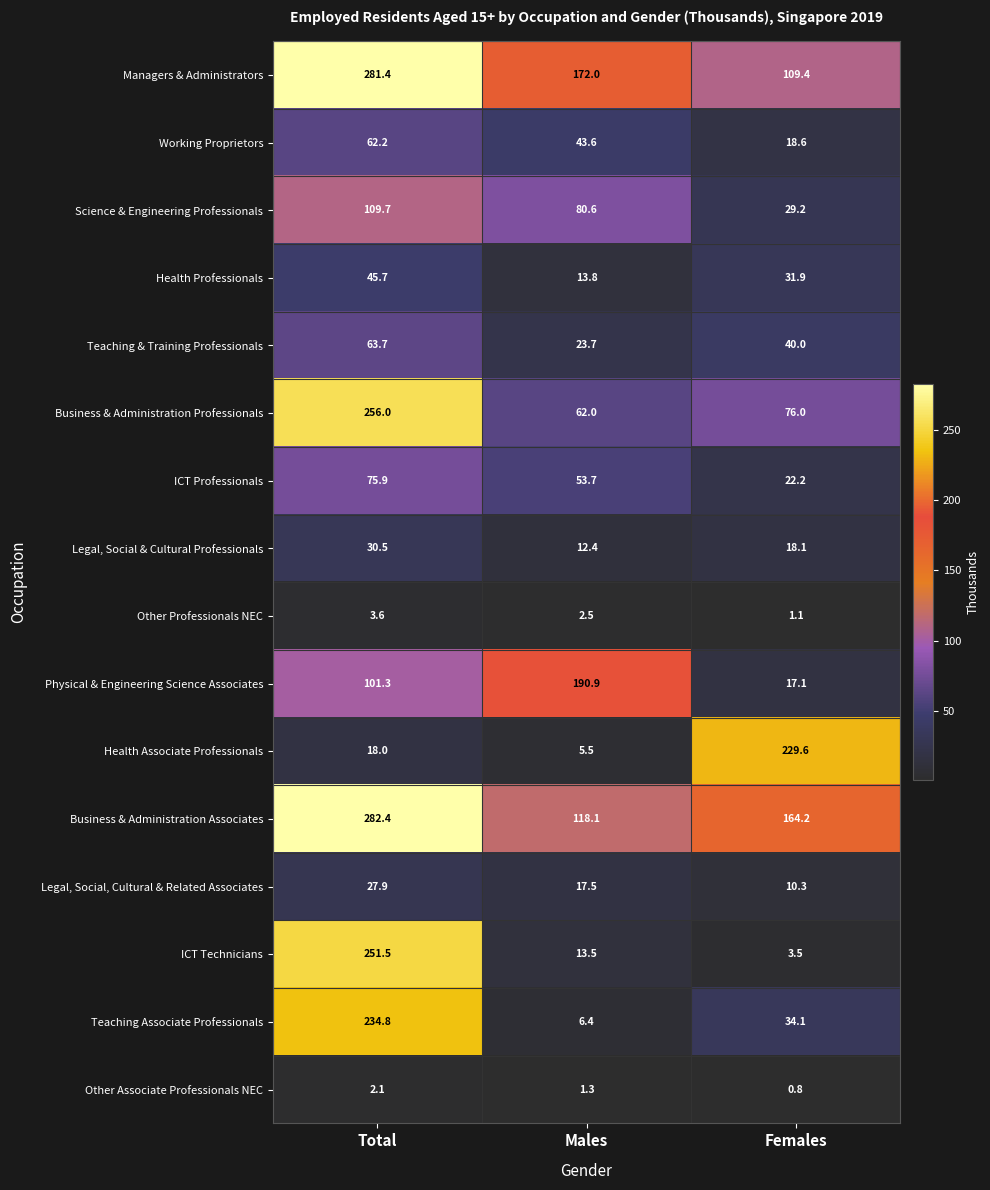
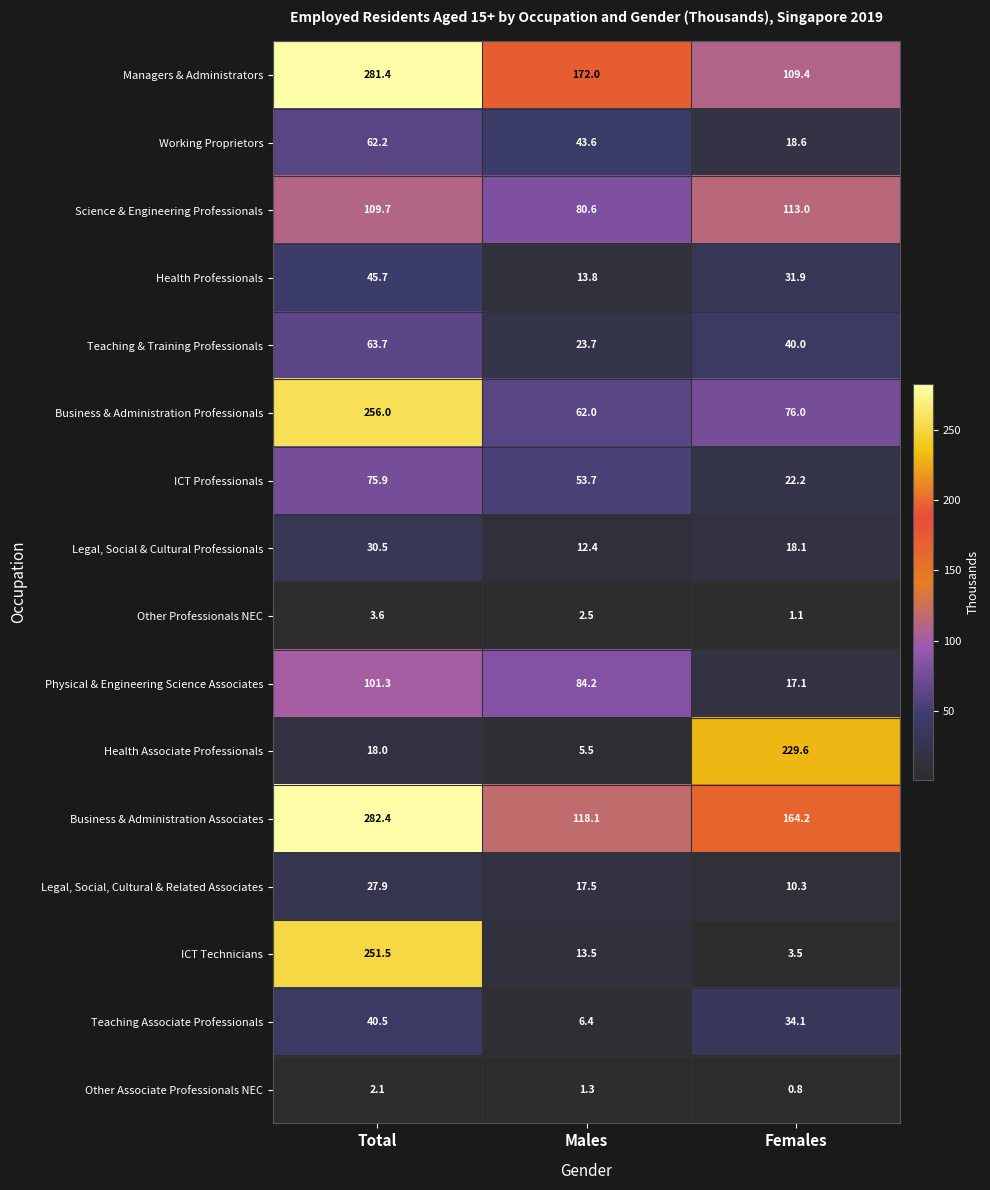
Science & Engineering Professionals, Females: 29.2 -> 113.0
Physical & Engineering Science Associates, Males: 190.9 -> 84.2
Teaching Associate Professionals, Total: 234.8 -> 40.5
